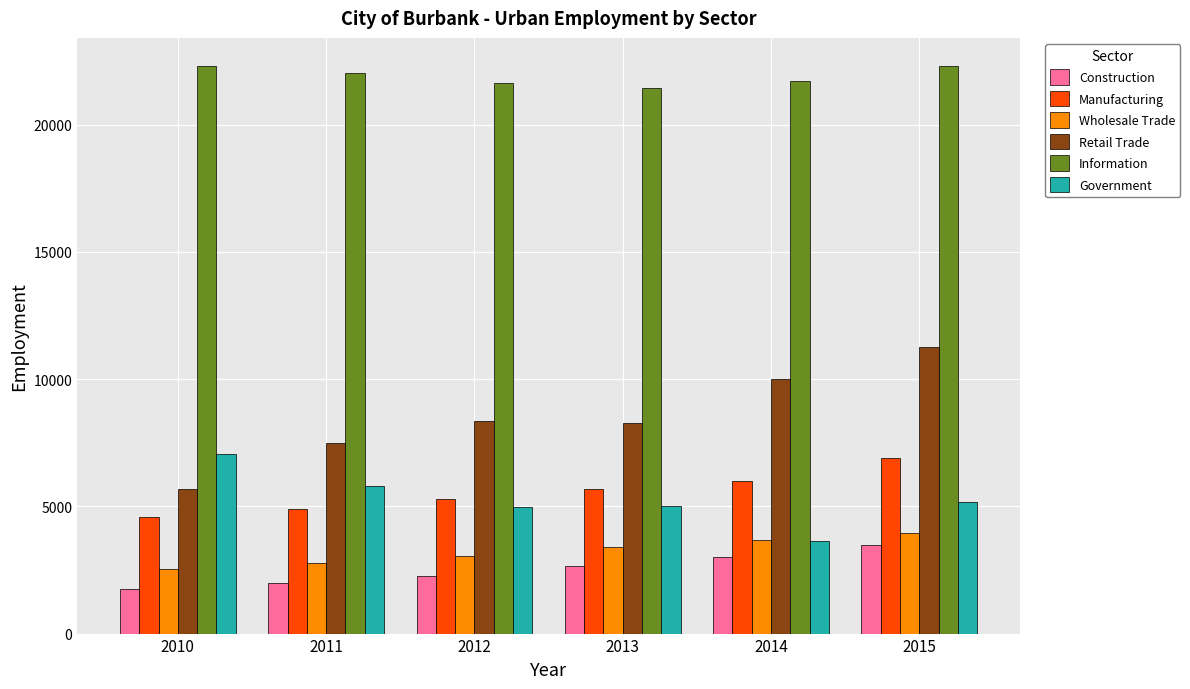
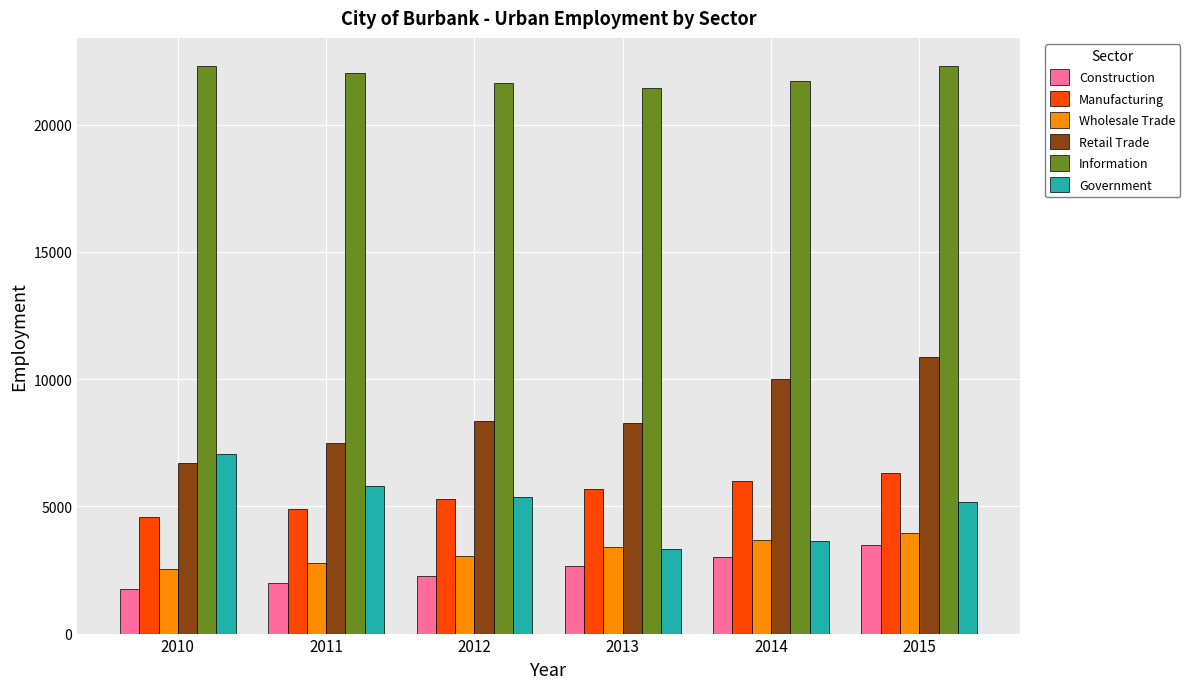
Retail Trade, 2010: 5700 -> 6700
Government, 2012: 5000 -> 5400
Government, 2013: 5000 -> 3300
Manufacturing, 2015: 6900 -> 6300
Retail Trade, 2015: 11300 -> 10900
